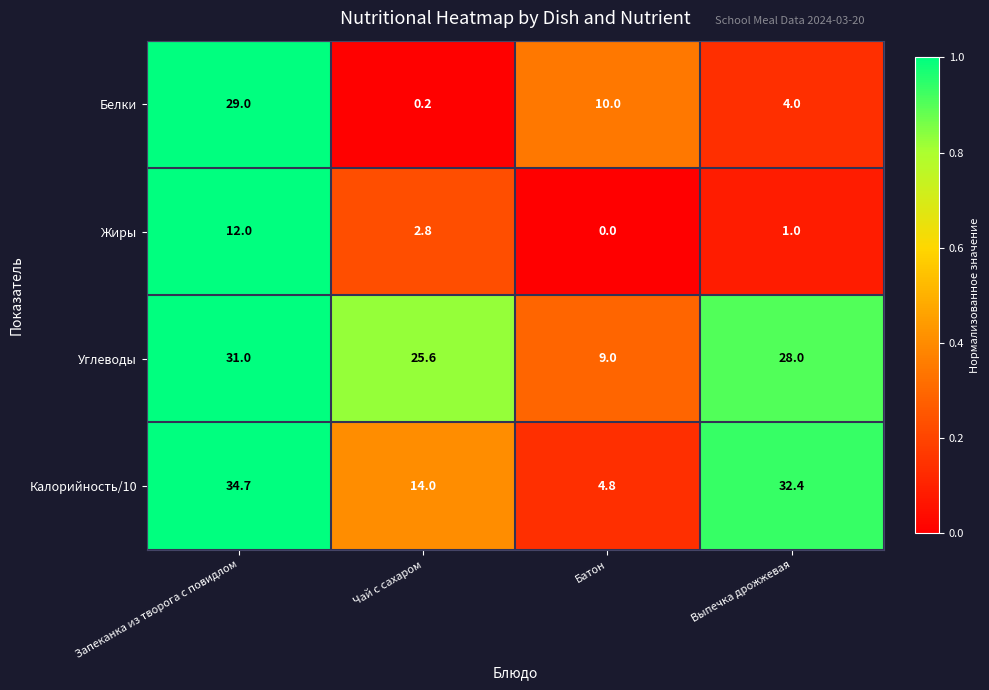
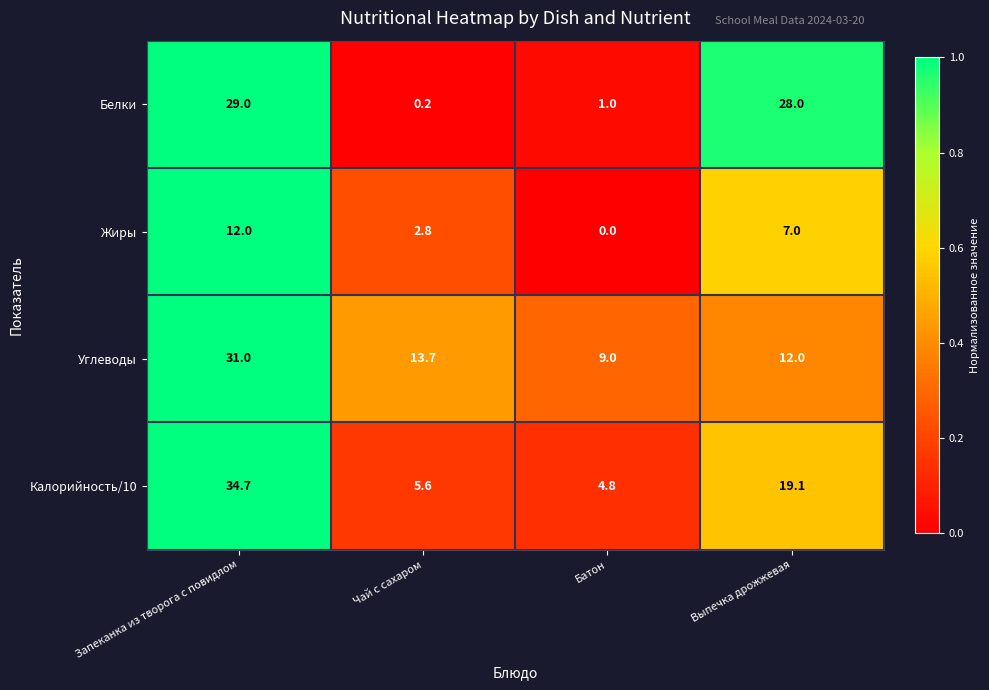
Белки, Батон: 10.0 -> 1.0
Белки, Выпечка дрожжевая: 4.0 -> 28.0
Жиры, Выпечка дрожжевая: 1.0 -> 7.0
Углеводы, Чай с сахаром: 25.6 -> 13.7
Углеводы, Выпечка дрожжевая: 28.0 -> 12.0
Калорийность/10, Чай с сахаром: 14.0 -> 5.6
Калорийность/10, Выпечка дрожжевая: 32.4 -> 19.1
